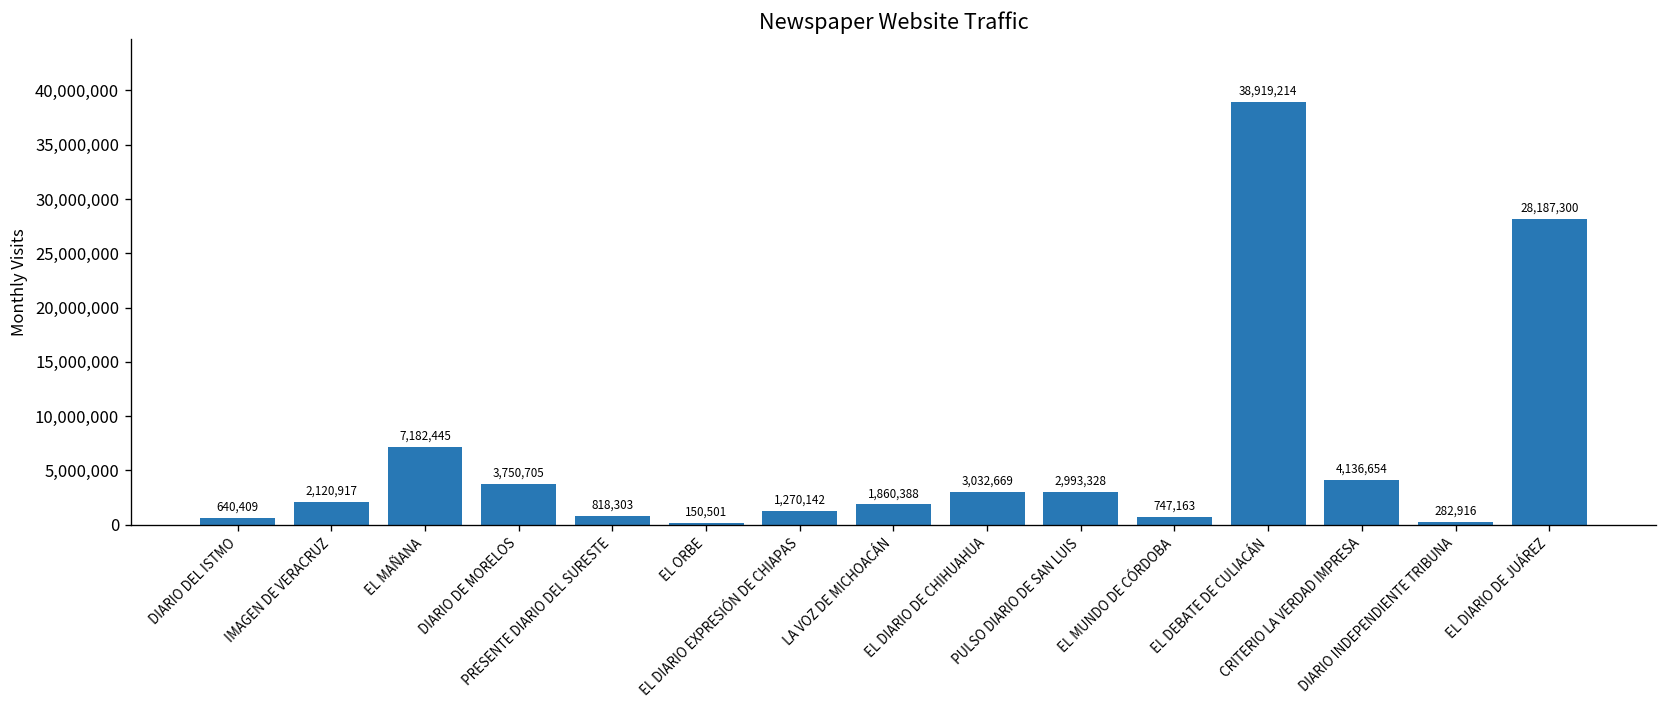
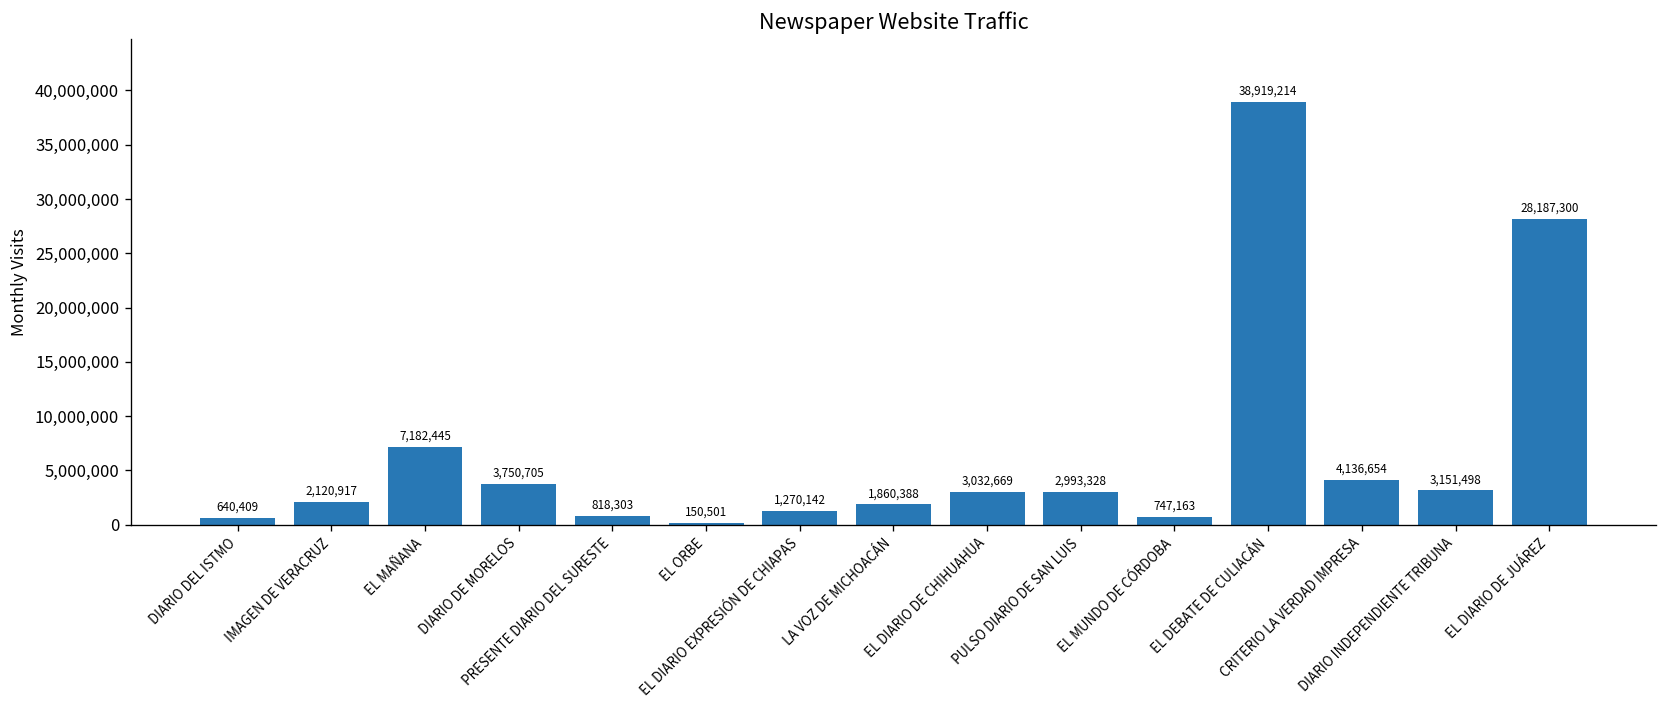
DIARIO INDEPENDIENTE TRIBUNA: 282,916 -> 3,151,498
